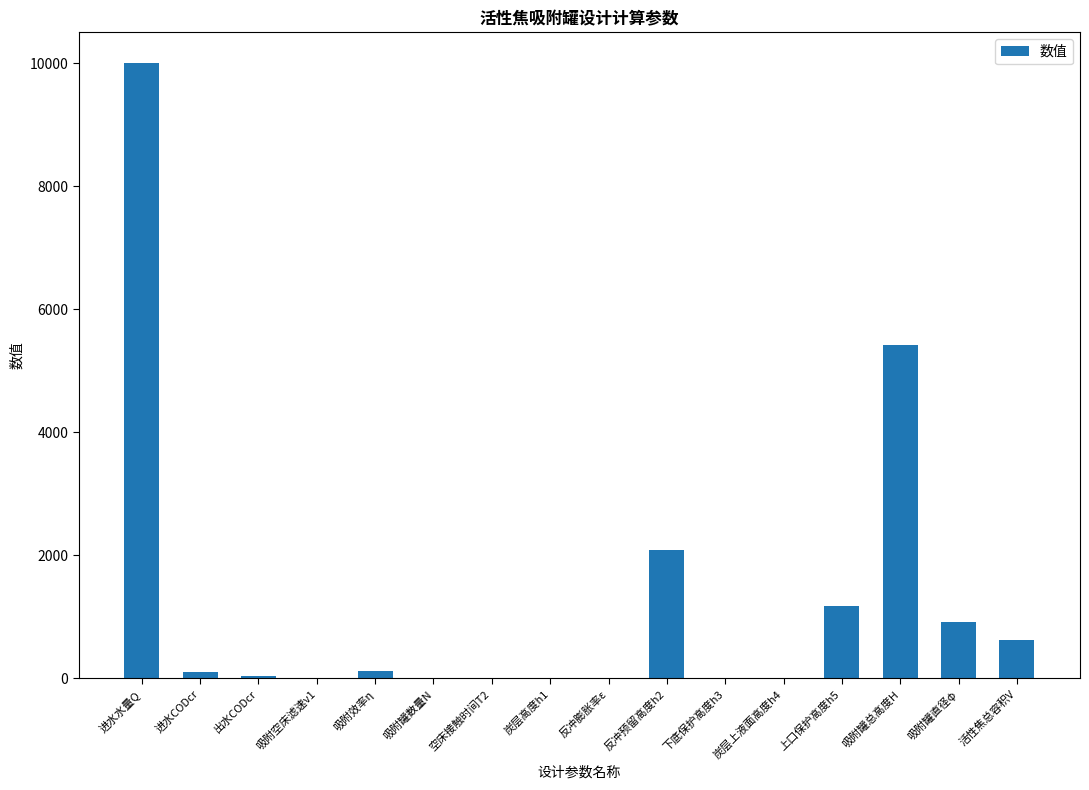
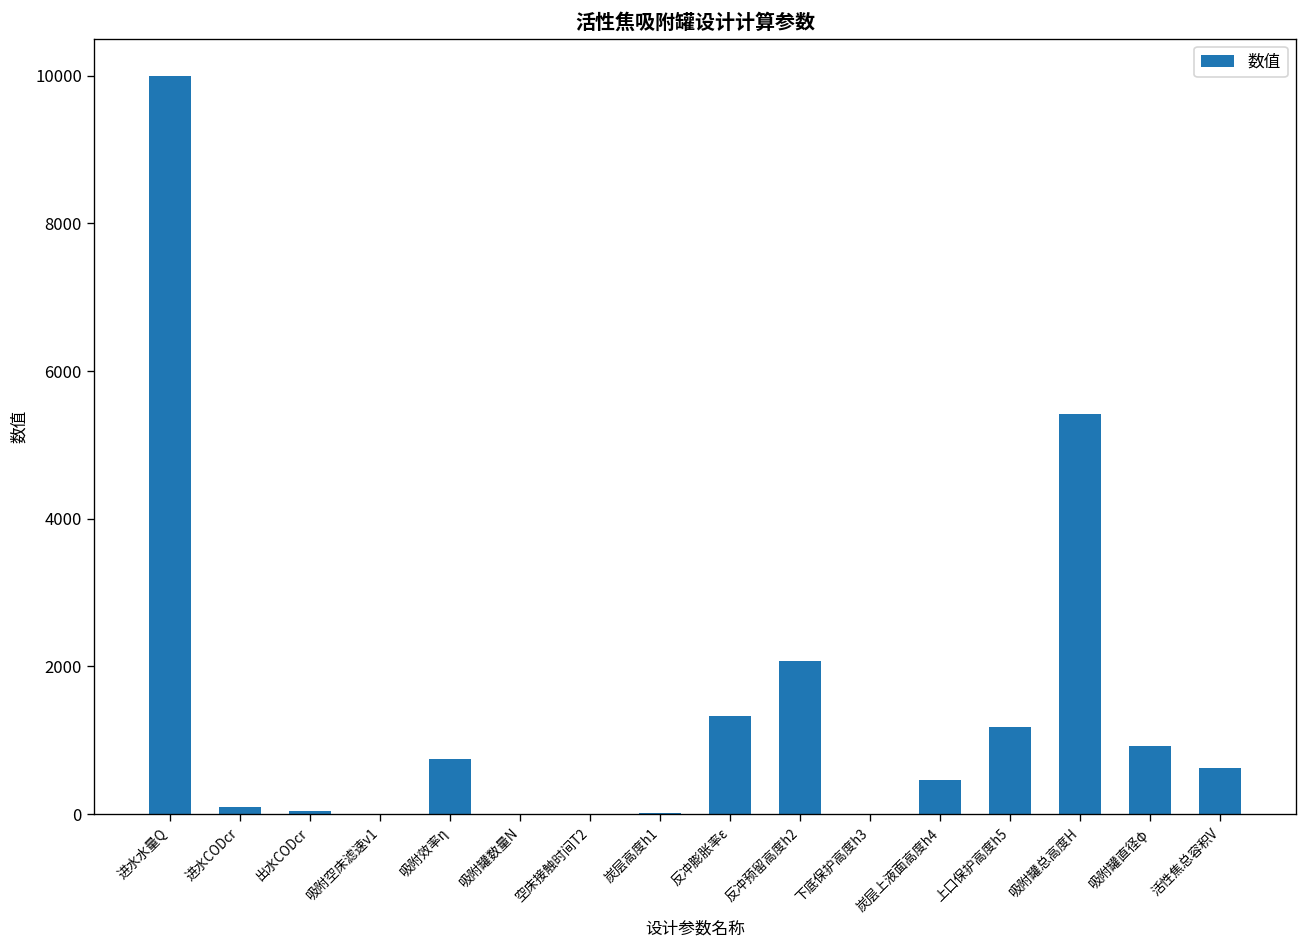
吸附效率η: 100 -> 700
反冲膨胀率ε: 0 -> 1300
炭层上液面高度h4: 0 -> 500
